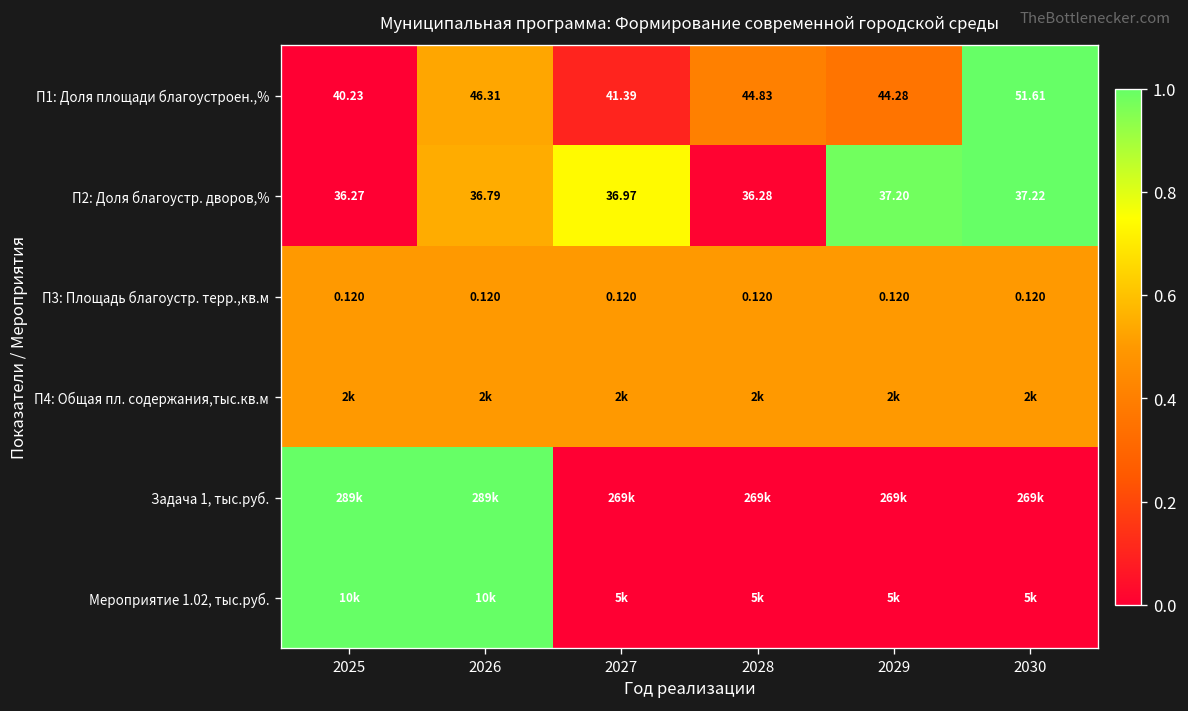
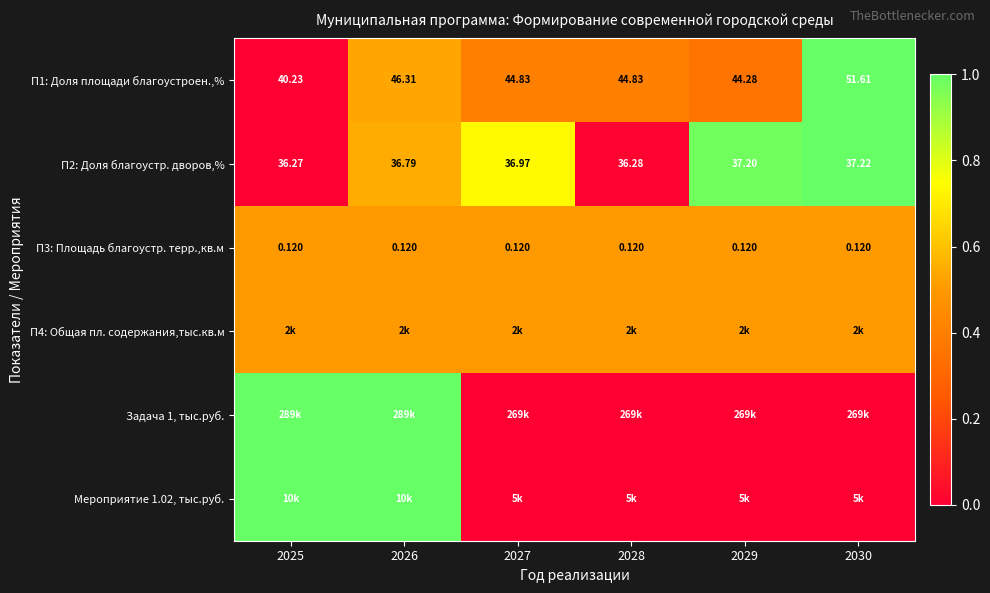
П1: Доля площади благоустроен.,%, 2027: 41.39 -> 44.83
